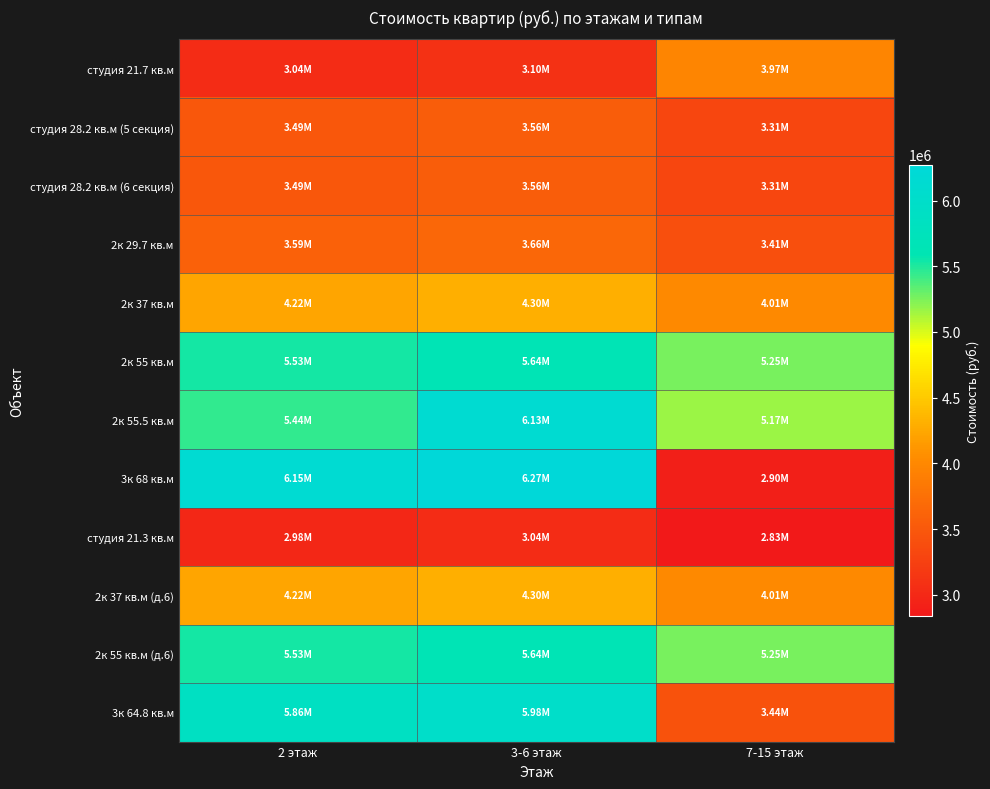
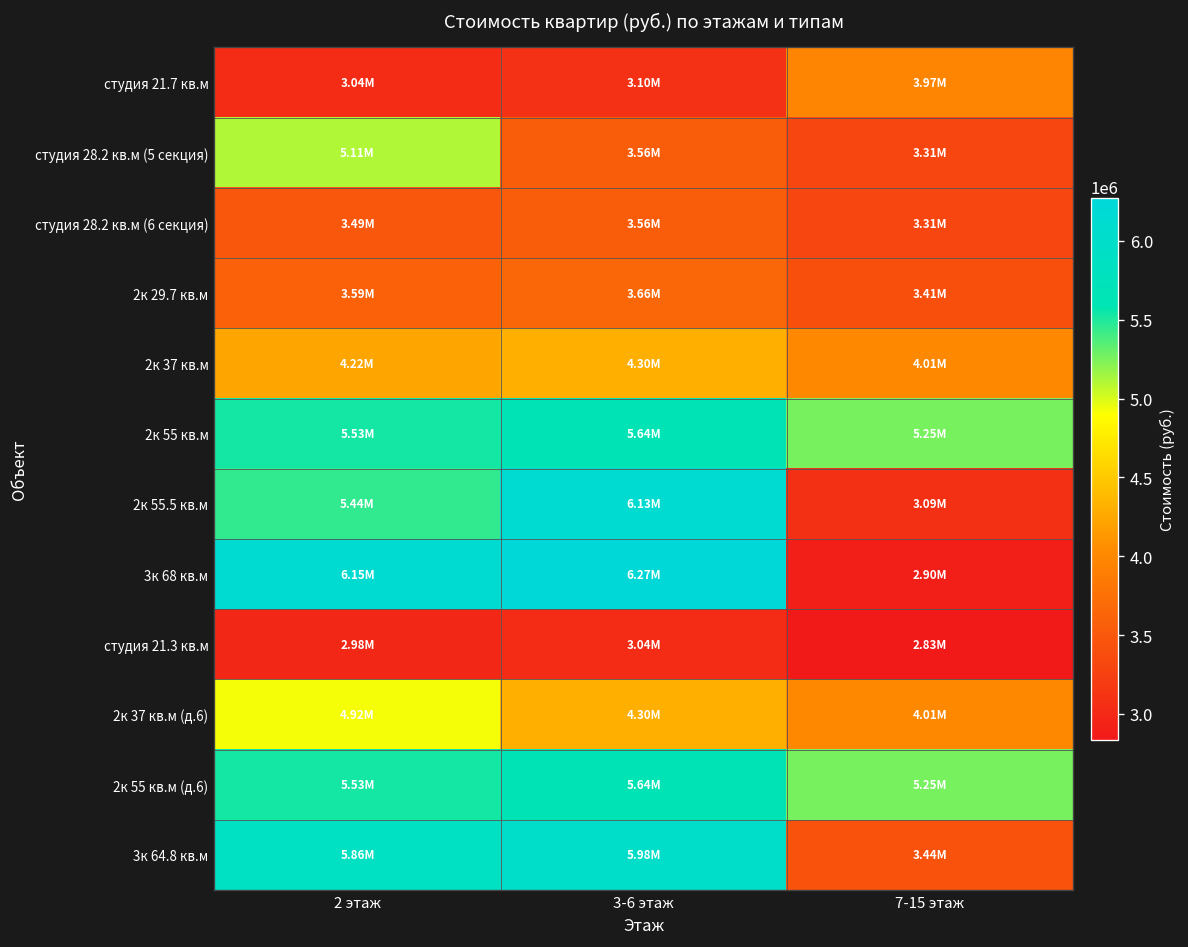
студия 28.2 кв.м (5 секция), 2 этаж: 3.49M -> 5.11M
2к 55.5 кв.м, 7-15 этаж: 5.17M -> 3.09M
2к 37 кв.м (д.6), 2 этаж: 4.22M -> 4.92M
